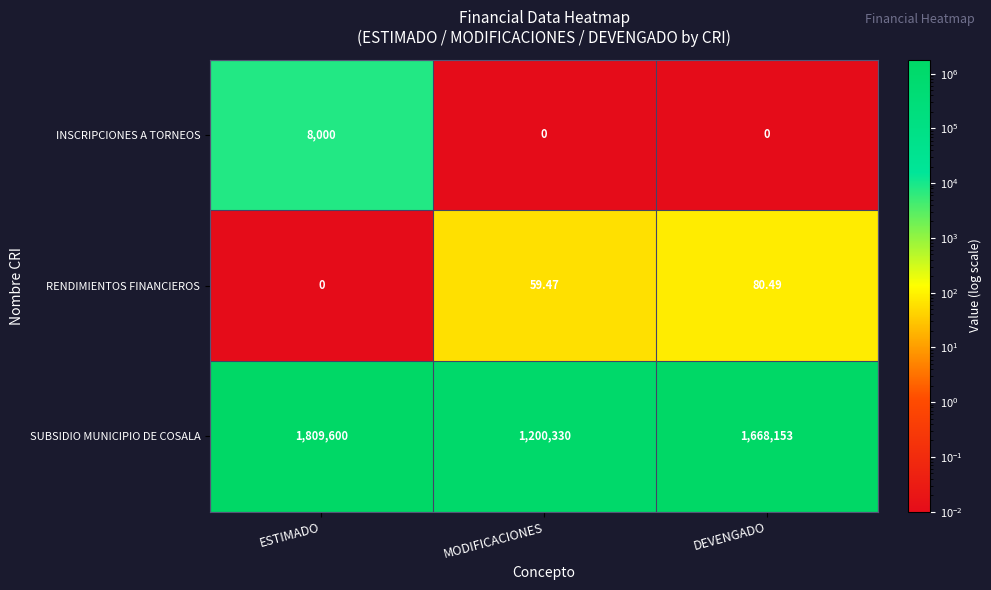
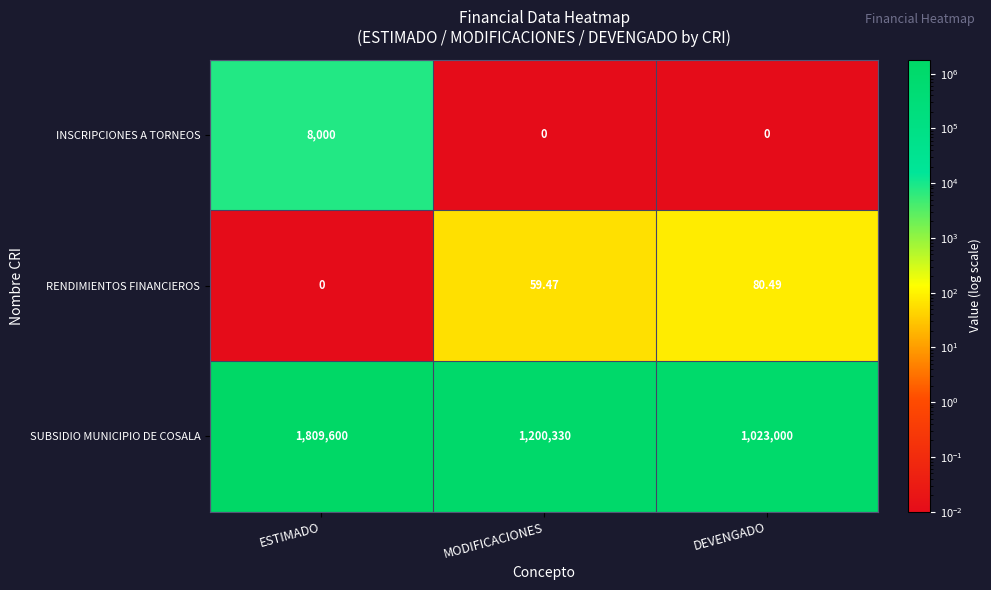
SUBSIDIO MUNICIPIO DE COSALA, DEVENGADO: 1,668,153 -> 1,023,000
